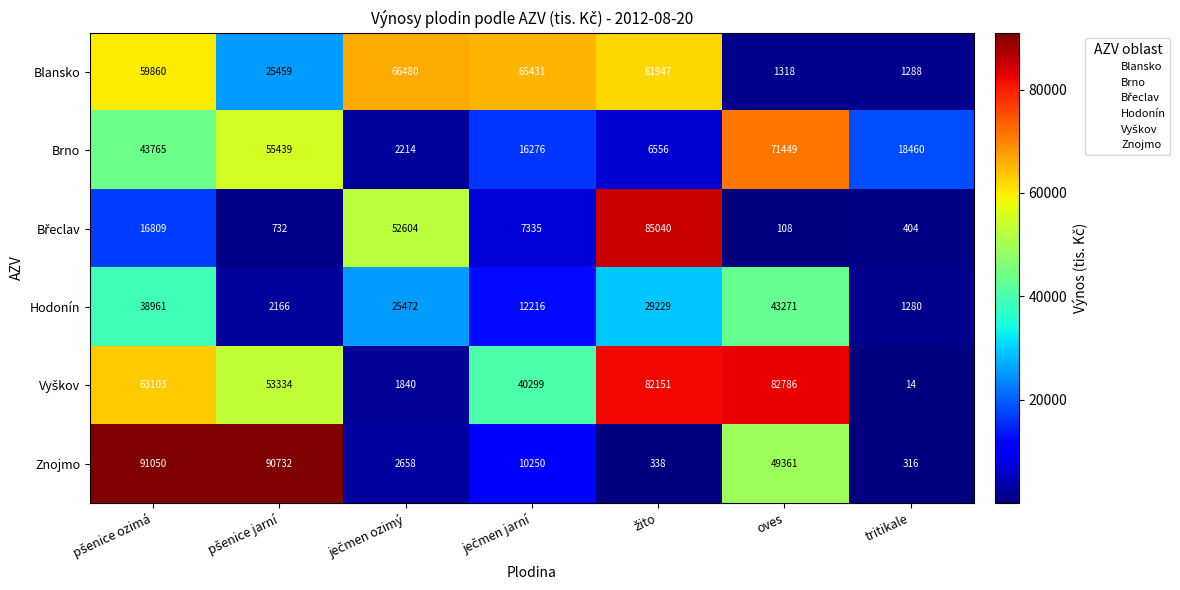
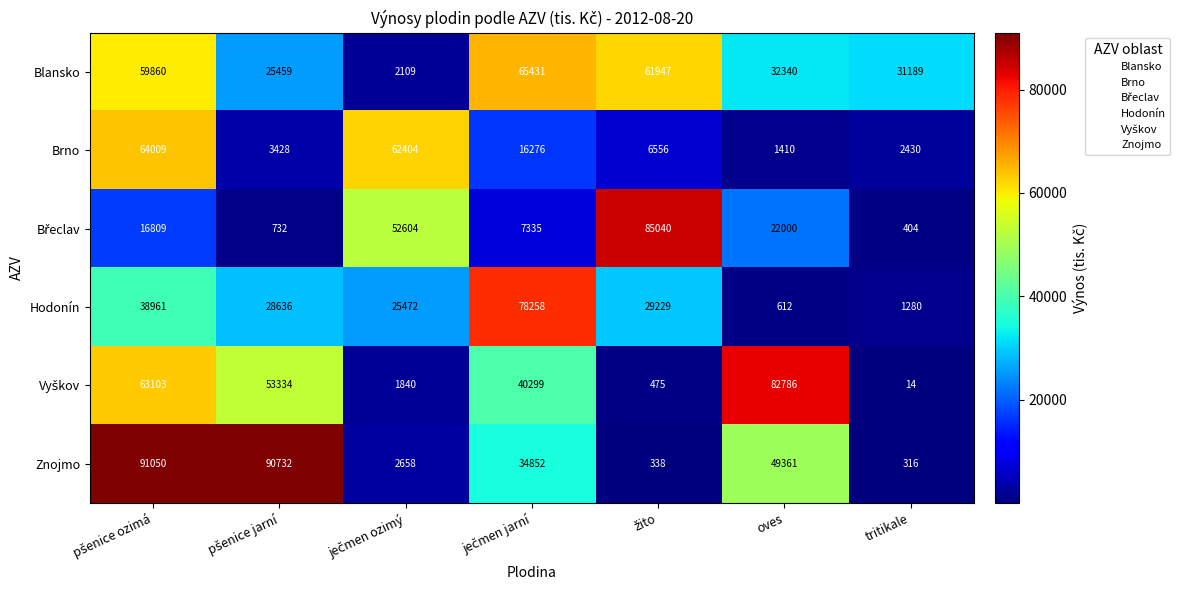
Blansko, ječmen ozimý: 66480 -> 2109
Blansko, oves: 1318 -> 32340
Blansko, tritikale: 1288 -> 31189
Brno, pšenice ozimá: 43765 -> 64009
Brno, pšenice jarní: 55439 -> 3428
Brno, ječmen ozimý: 2214 -> 62404
Brno, oves: 71449 -> 1410
Brno, tritikale: 18460 -> 2430
Břeclav, oves: 108 -> 22000
Hodonín, pšenice jarní: 2166 -> 28636
Hodonín, ječmen jarní: 12216 -> 78258
Hodonín, oves: 43271 -> 612
Vyškov, žito: 82151 -> 475
Znojmo, ječmen jarní: 10250 -> 34852
